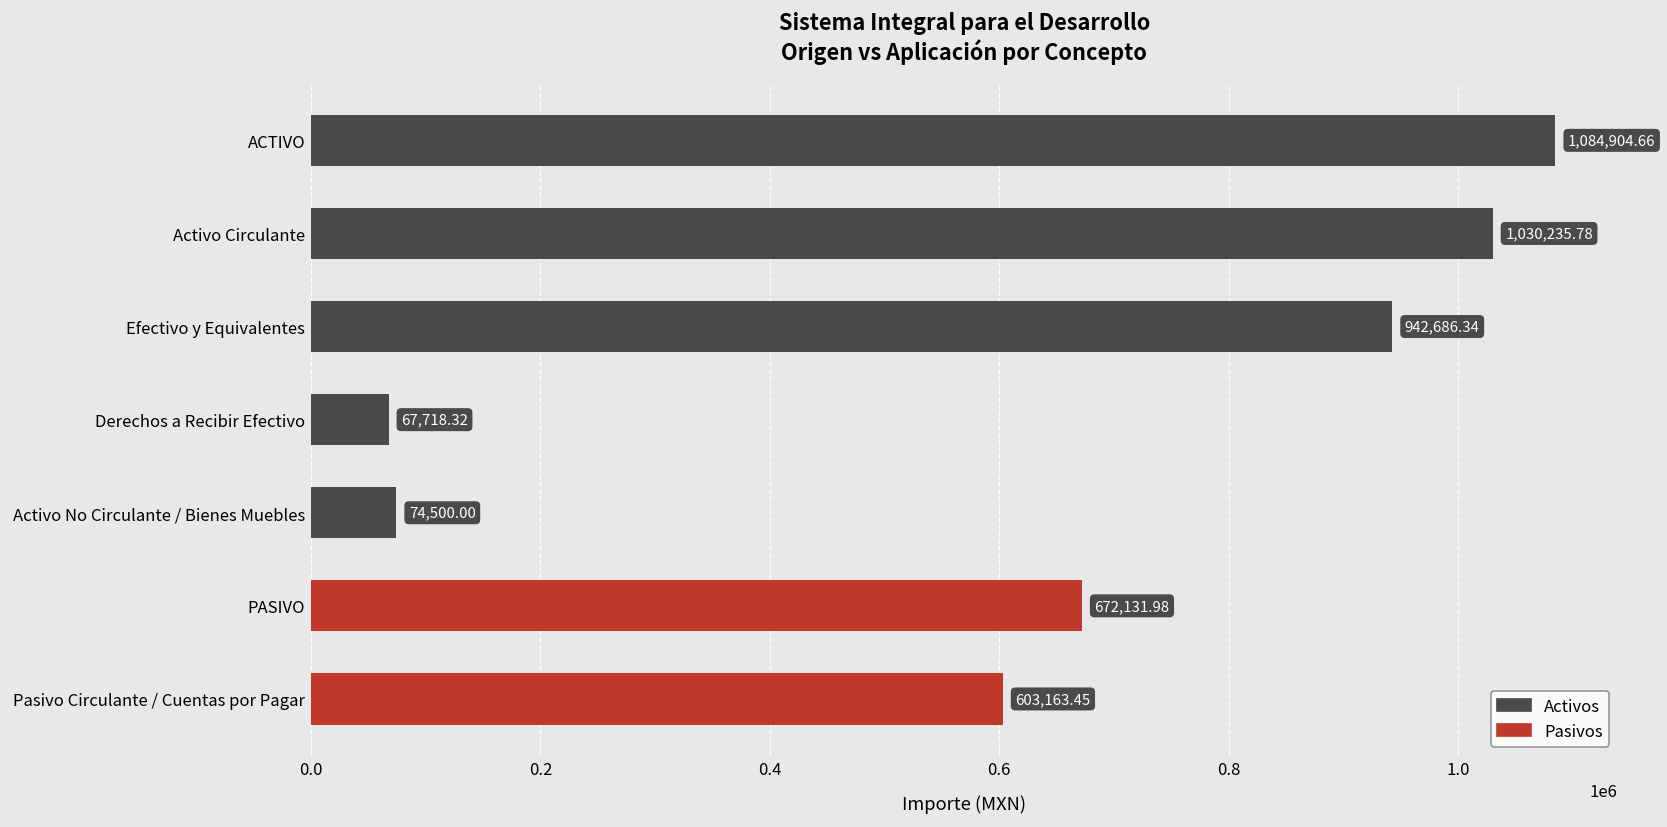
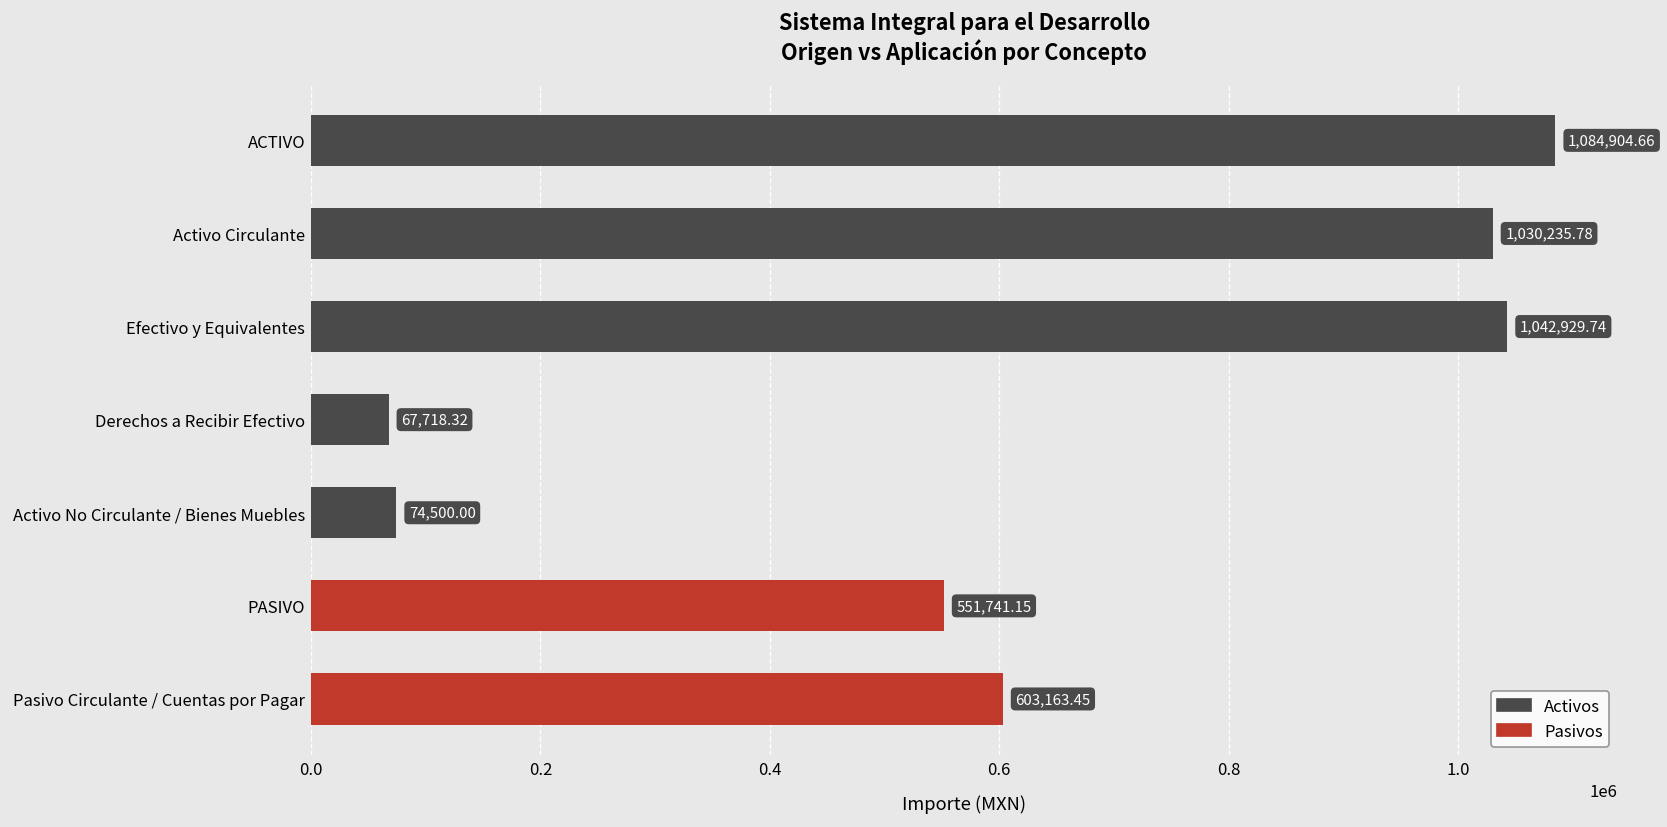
Efectivo y Equivalentes: 942,686.34 -> 1,042,929.74
PASIVO: 672,131.98 -> 551,741.15
